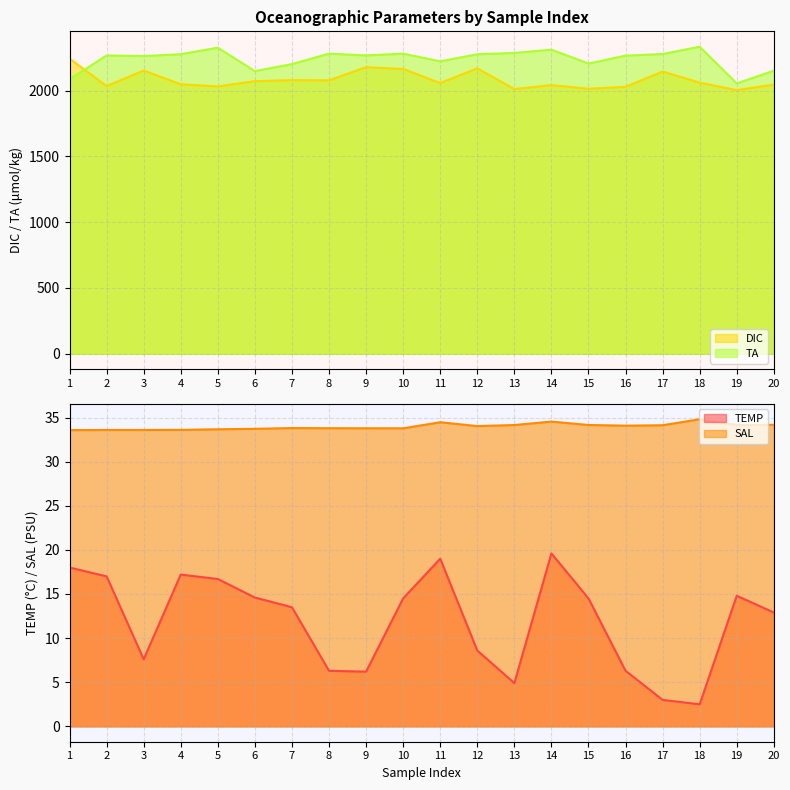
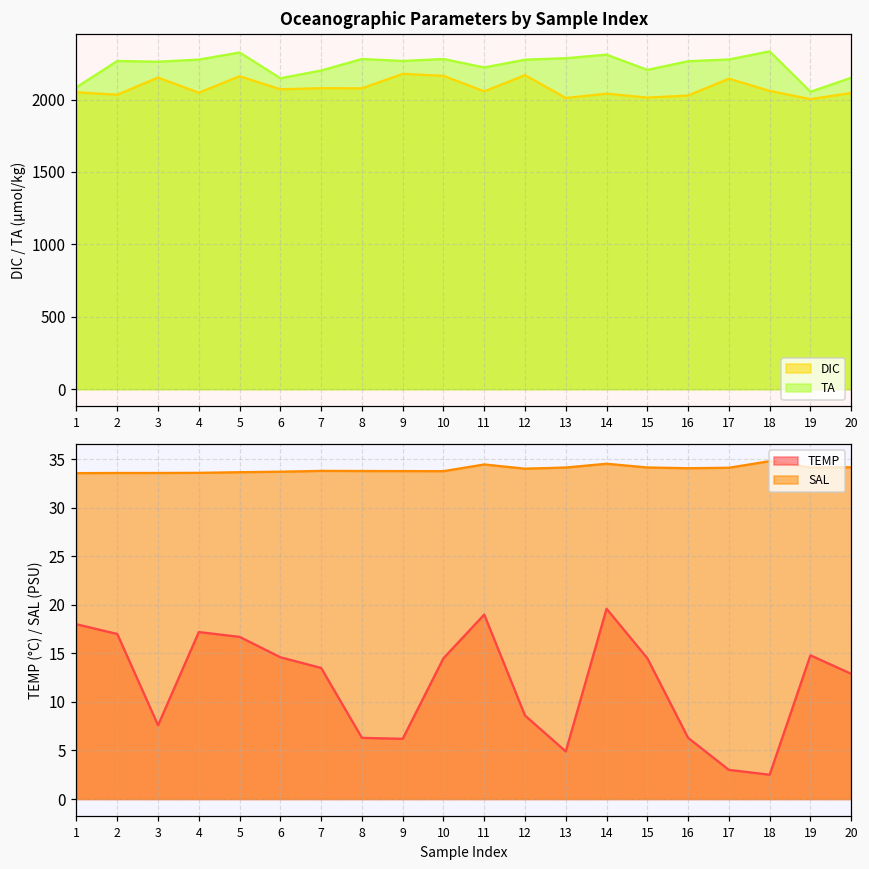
Oceanographic Parameters by Sample Index, DIC, 1: 2240 -> 2050
Oceanographic Parameters by Sample Index, DIC, 5: 2030 -> 2160
